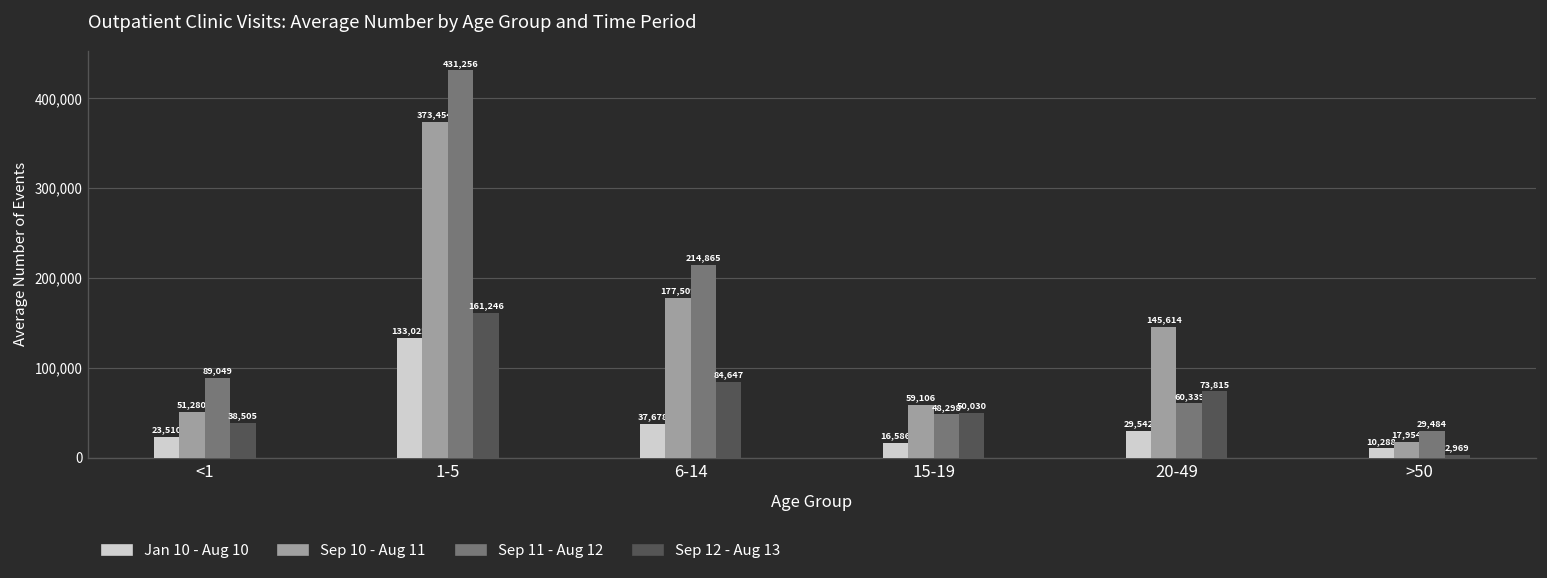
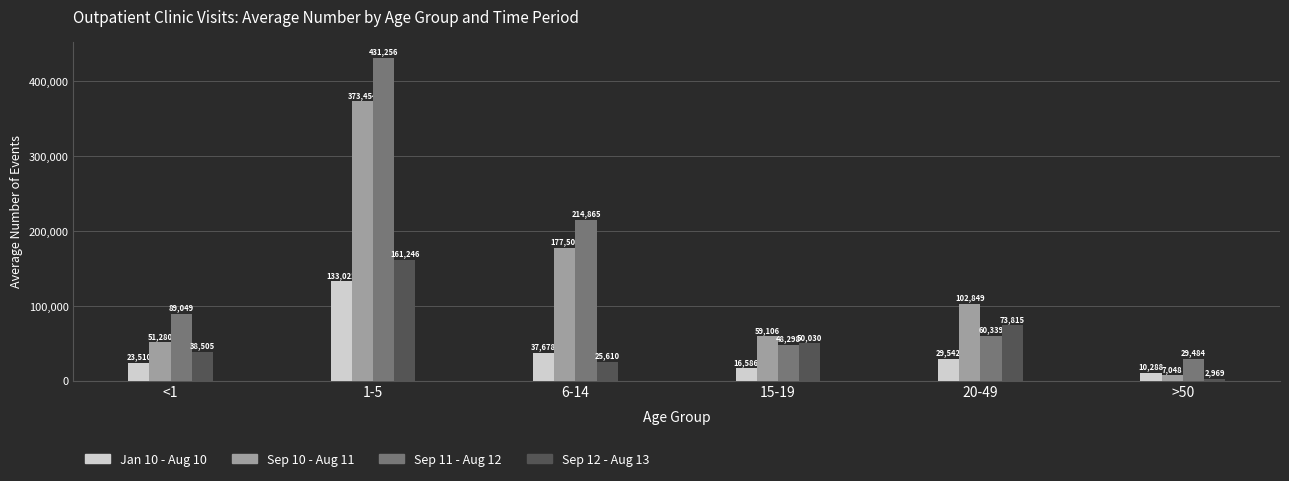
Sep 12 - Aug 13, 6-14: 84,647 -> 25,610
Sep 10 - Aug 11, 20-49: 145,614 -> 102,849
Sep 10 - Aug 11, >50: 17,954 -> 7,048
